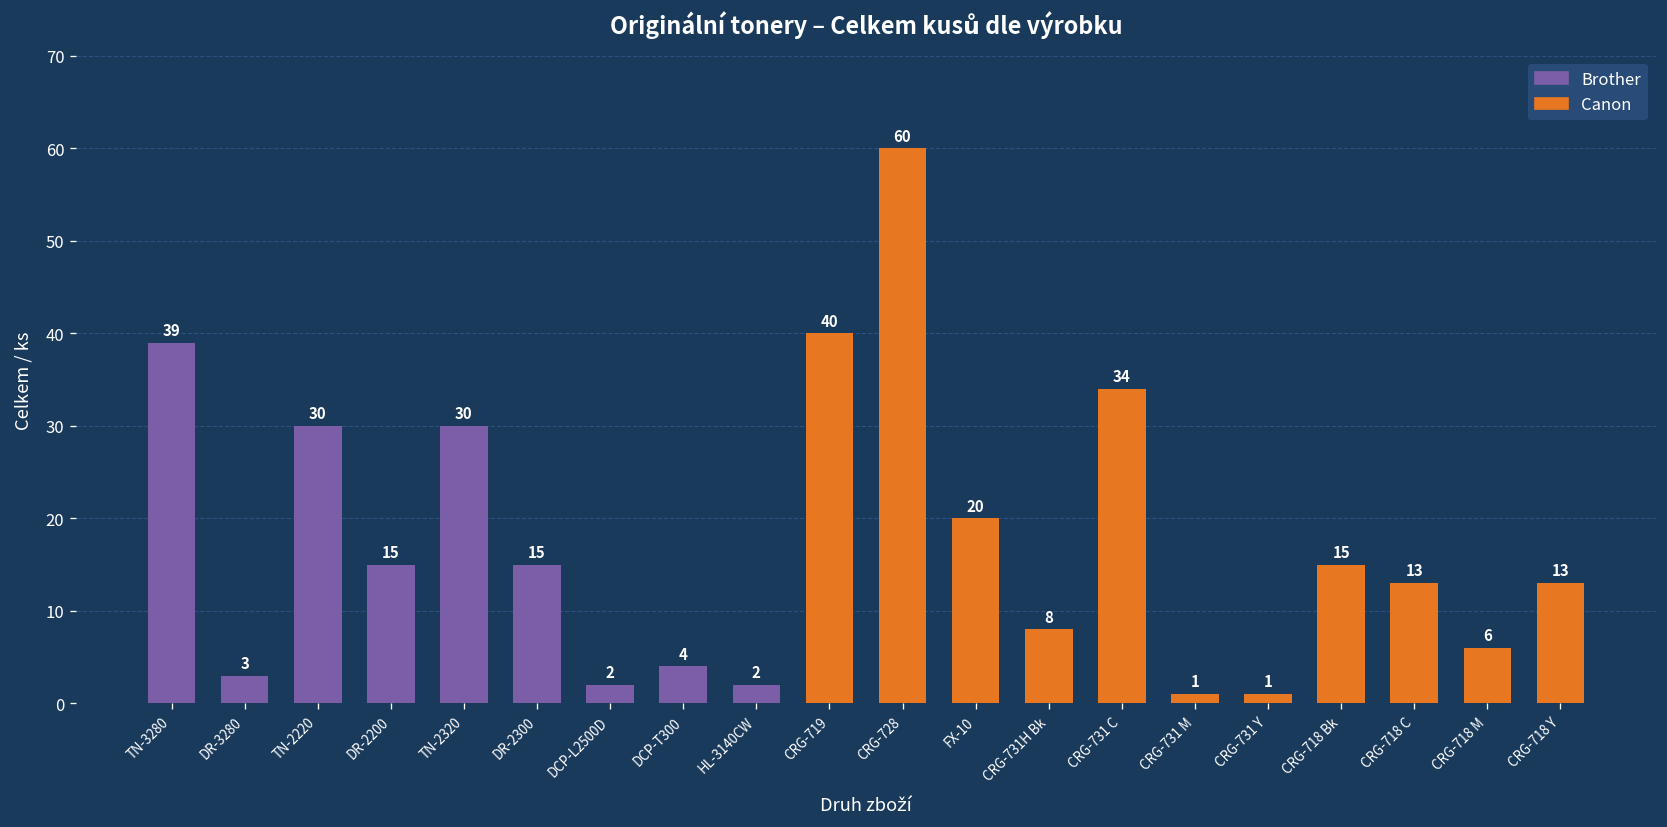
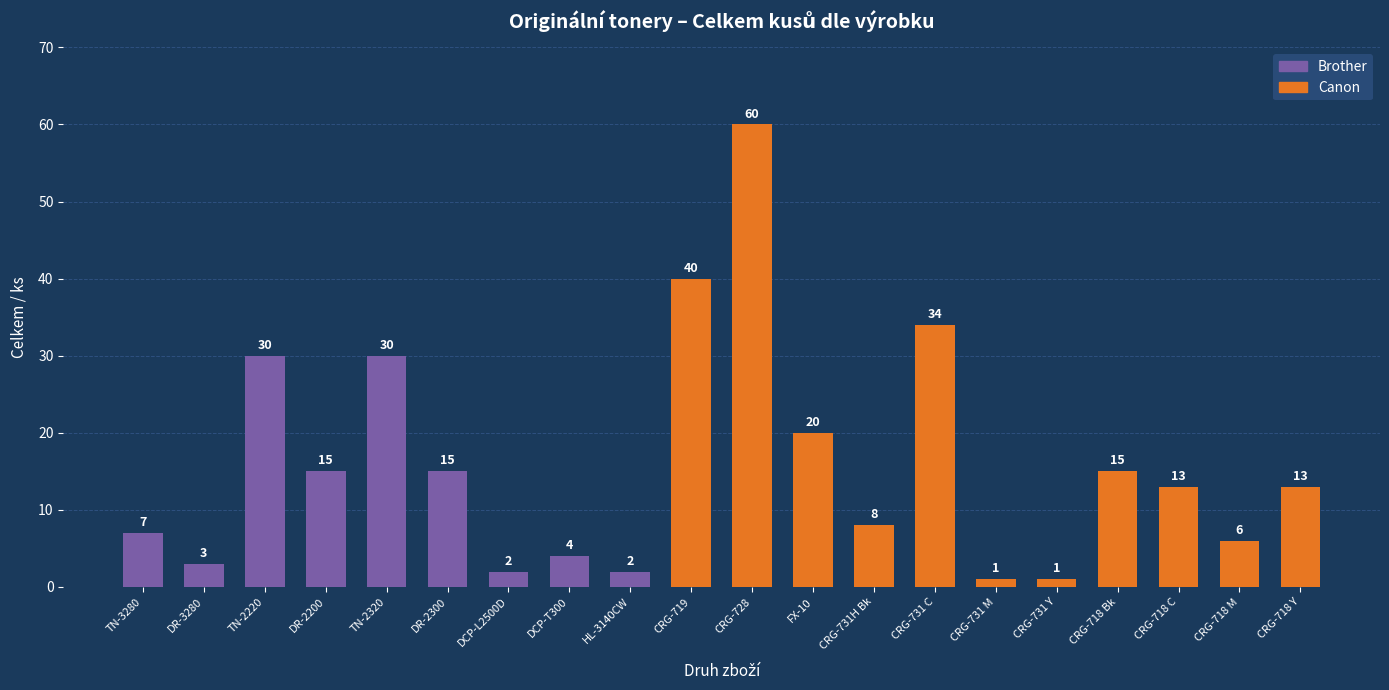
TN-3280: 39 -> 7
